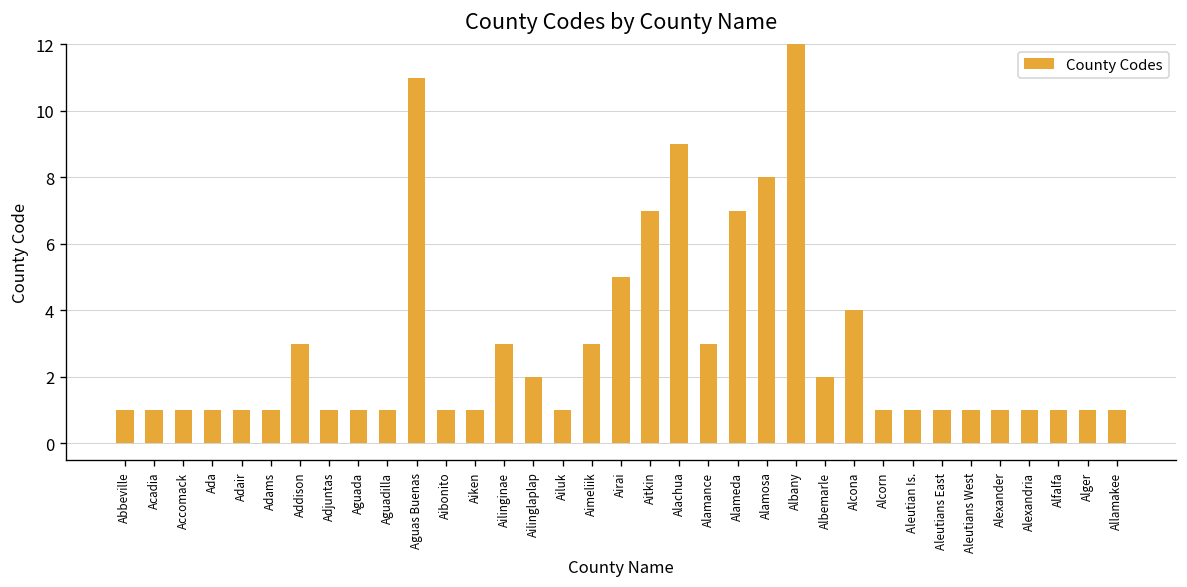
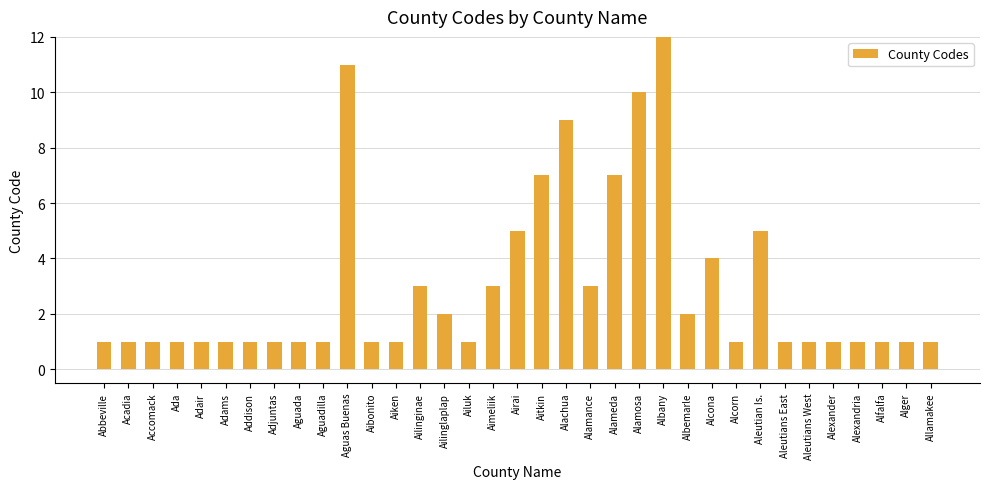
Addison: 3 -> 1
Alamosa: 8 -> 10
Aleutian Is.: 1 -> 5
